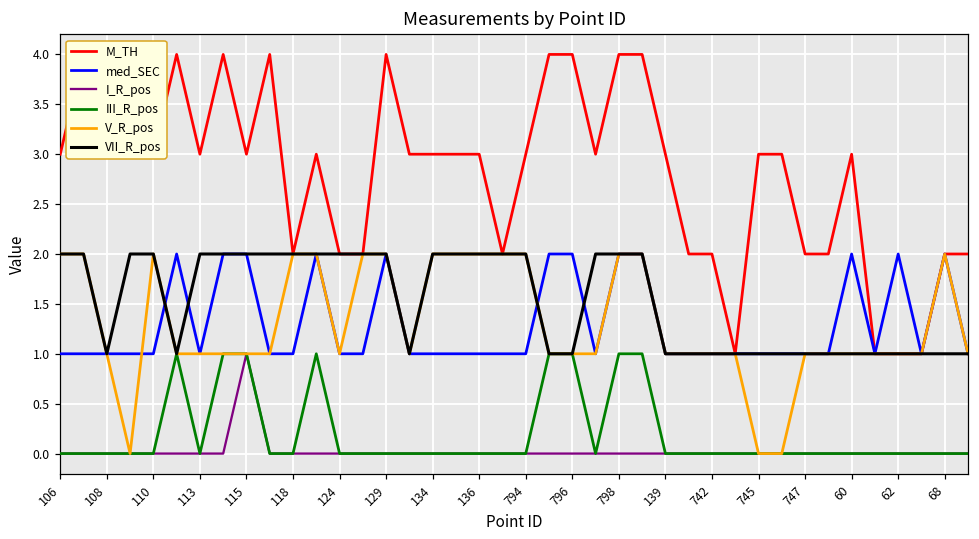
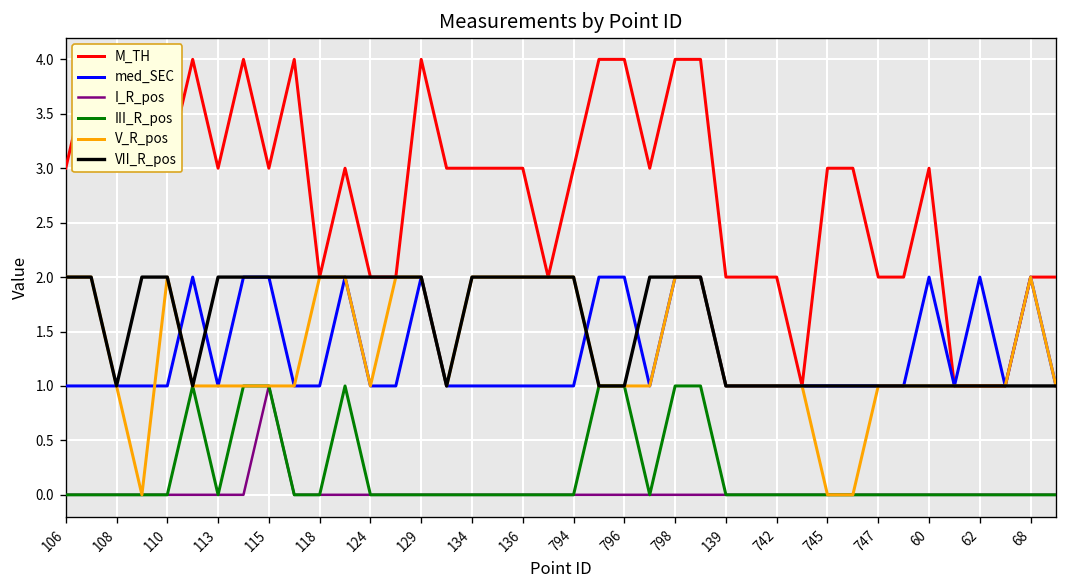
M_TH, 139: 3 -> 2
